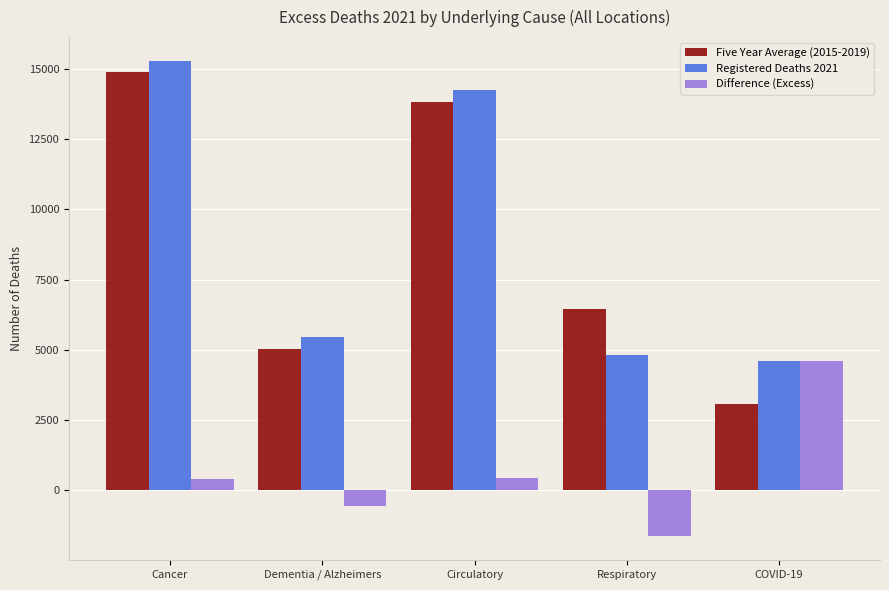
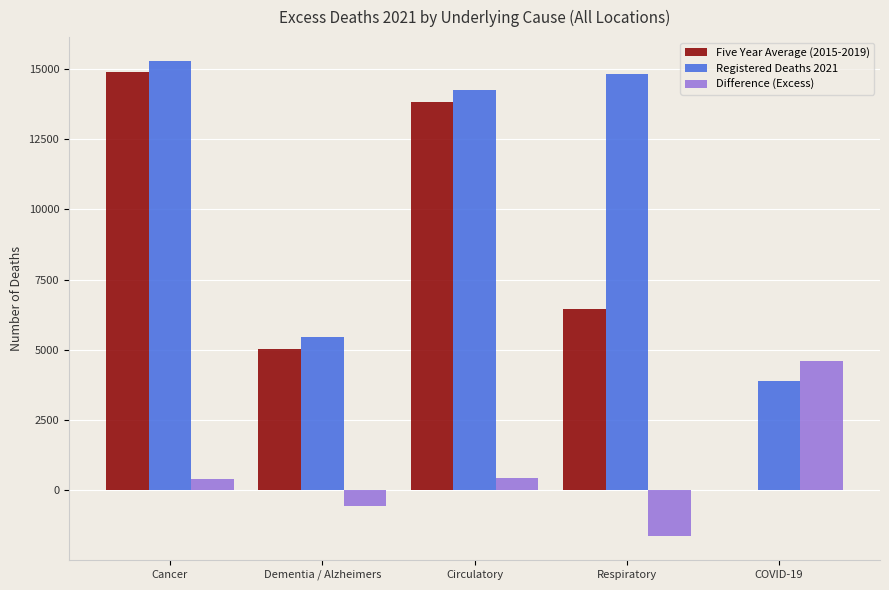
Registered Deaths 2021, Respiratory: 4800 -> 14800
Five Year Average (2015-2019), COVID-19: 3100 -> 0
Registered Deaths 2021, COVID-19: 4600 -> 3900
